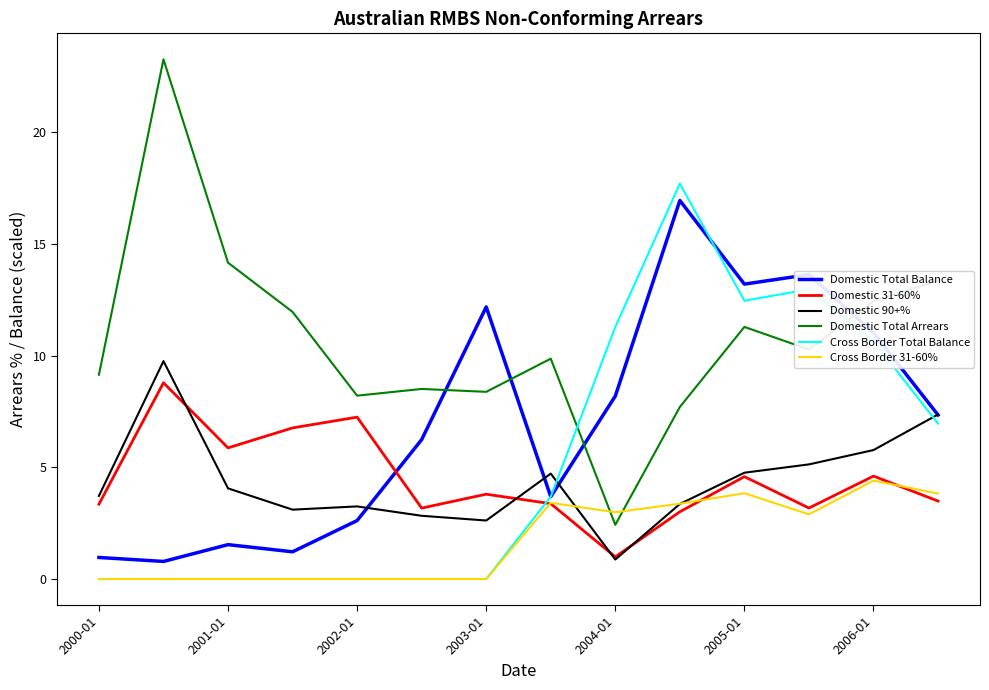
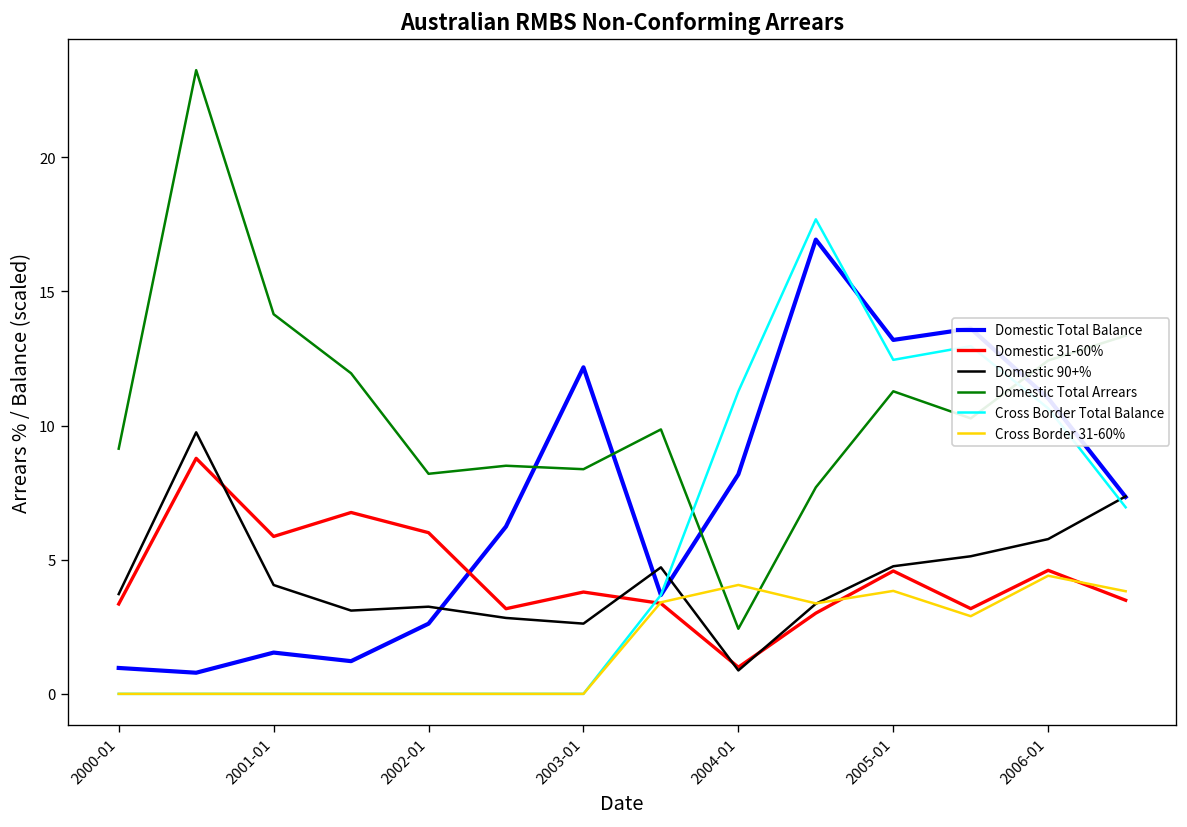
Domestic 31-60%, 2002-01: 7.2 -> 6.0
Cross Border 31-60%, 2004-01: 3.0 -> 4.1
